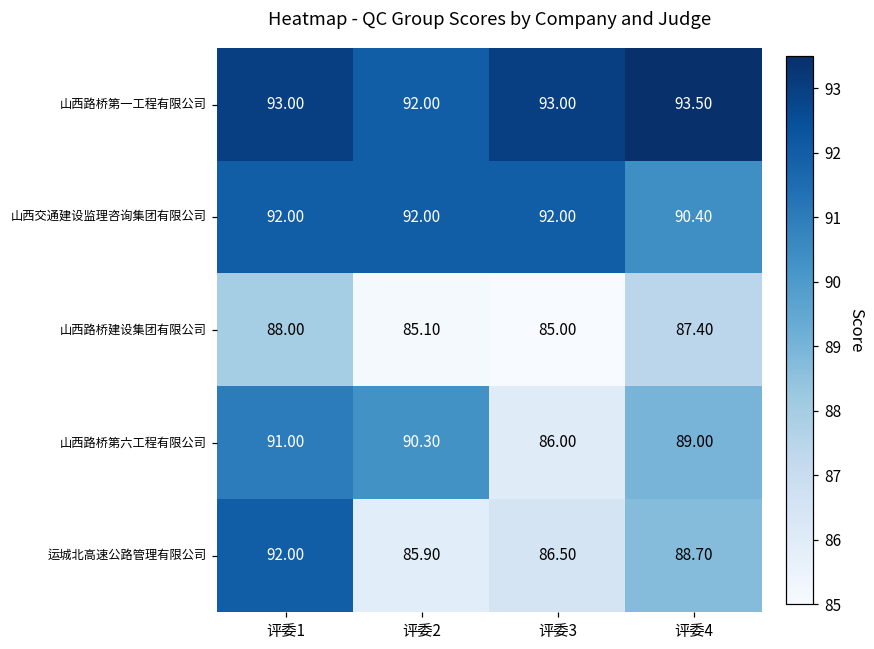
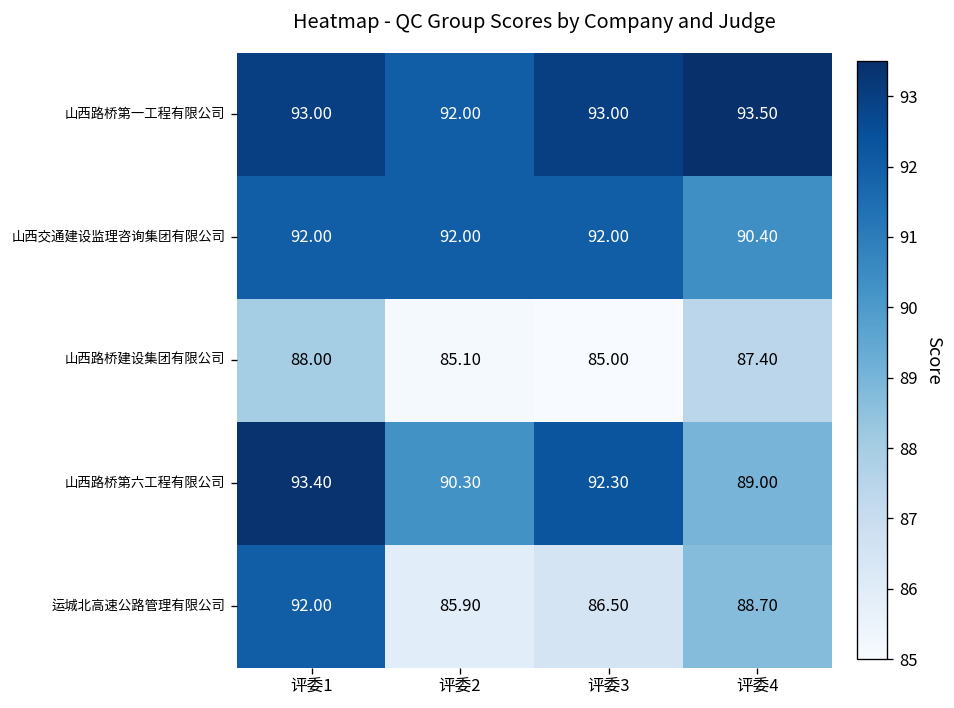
山西路桥第六工程有限公司, 评委1: 91.00 -> 93.40
山西路桥第六工程有限公司, 评委3: 86.00 -> 92.30
